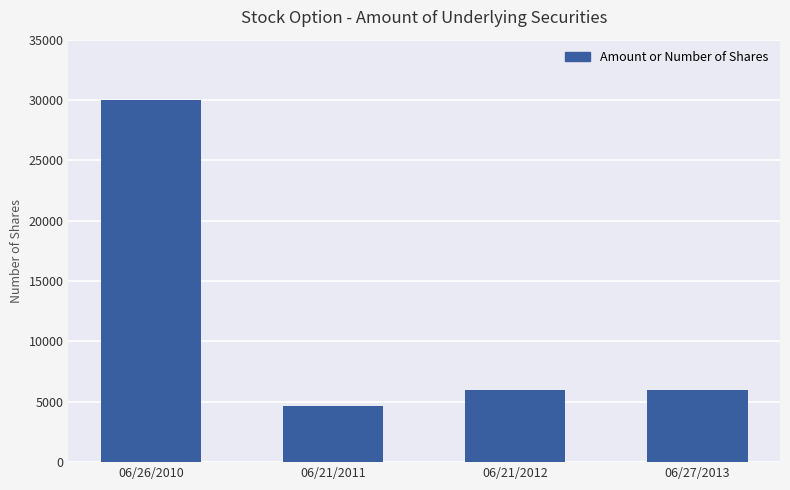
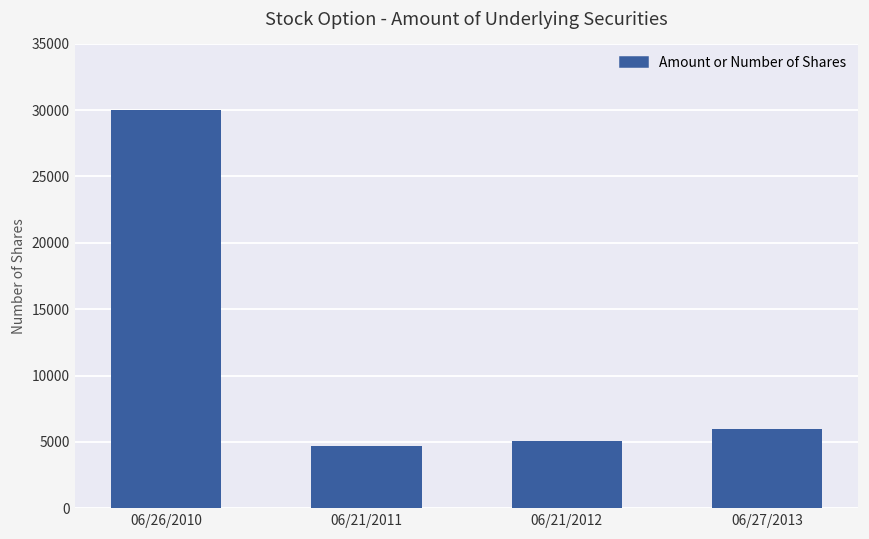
06/21/2012: 6000 -> 5100
